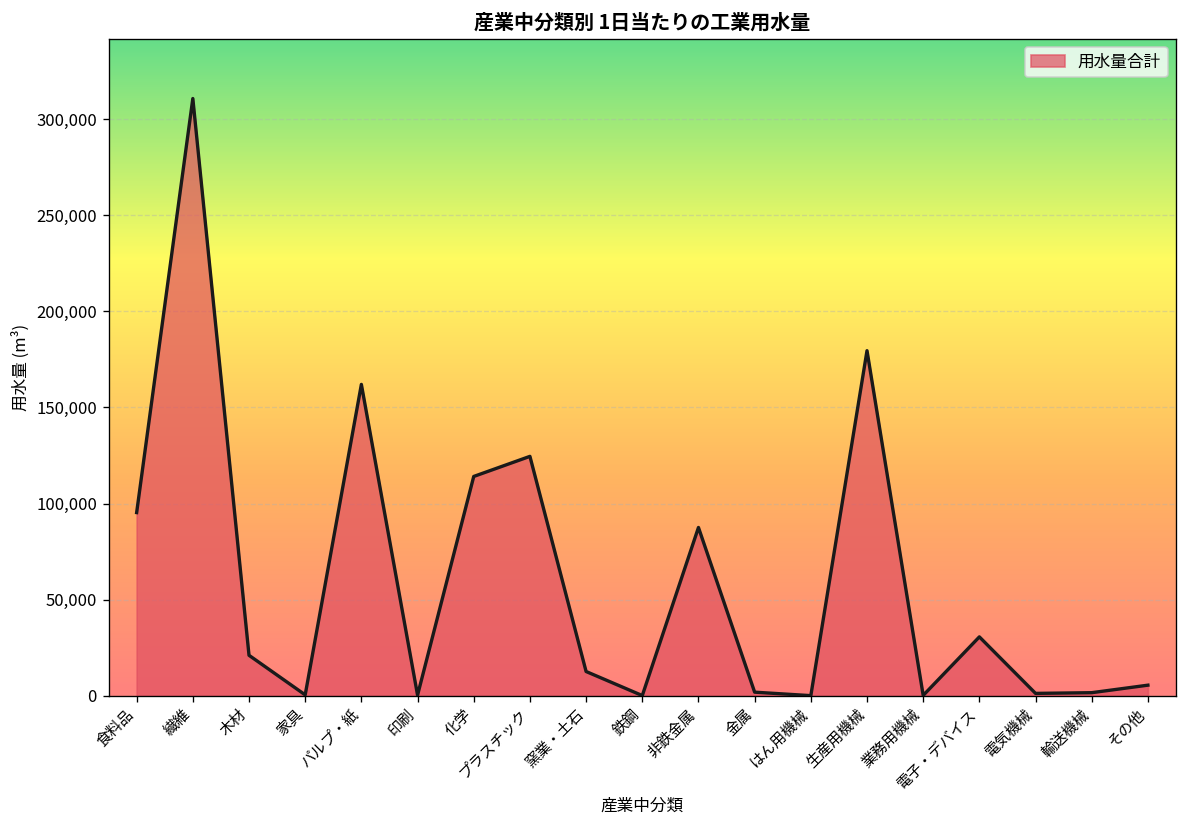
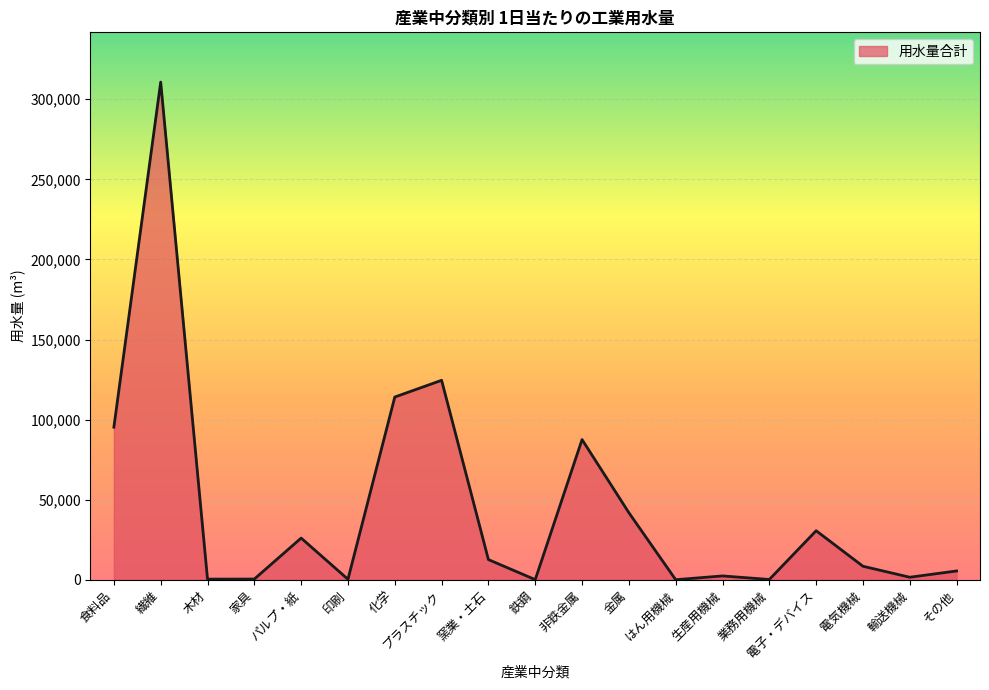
木材: 21,000 -> 0
パルプ・紙: 162,000 -> 26,000
金属: 2,000 -> 42,000
生産用機械: 180,000 -> 2,000
電気機械: 1,000 -> 8,000
